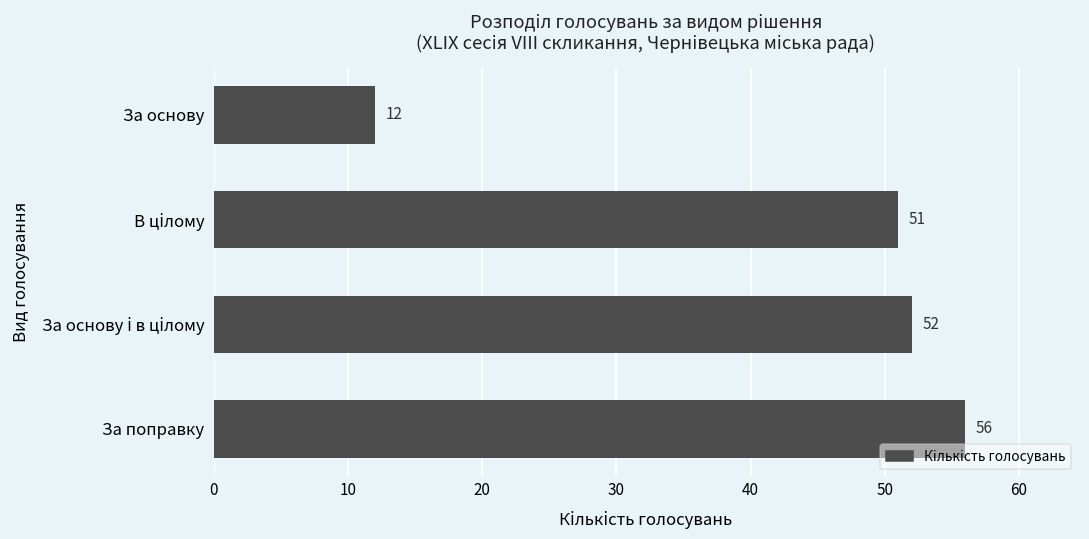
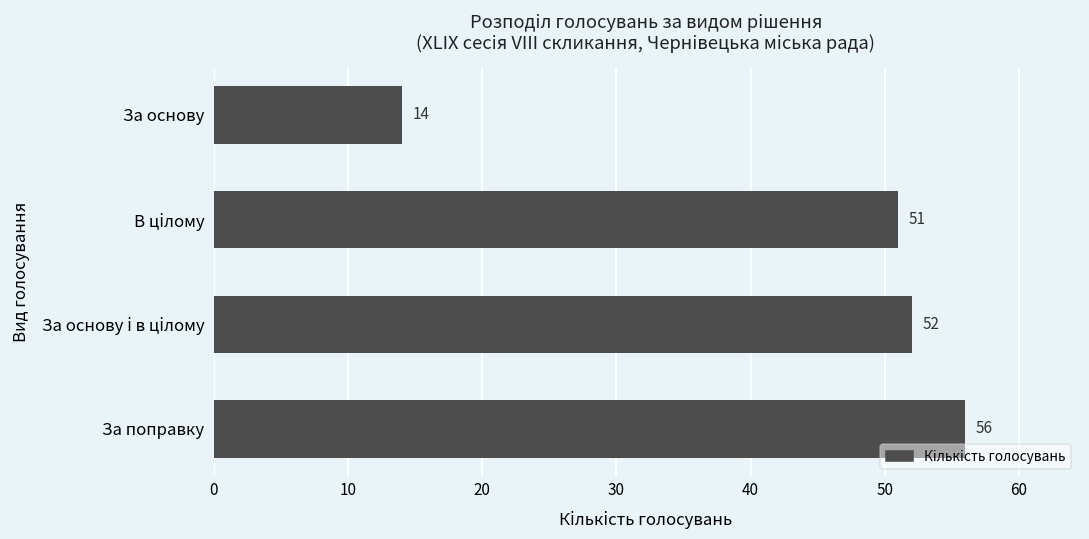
За основу: 12 -> 14
